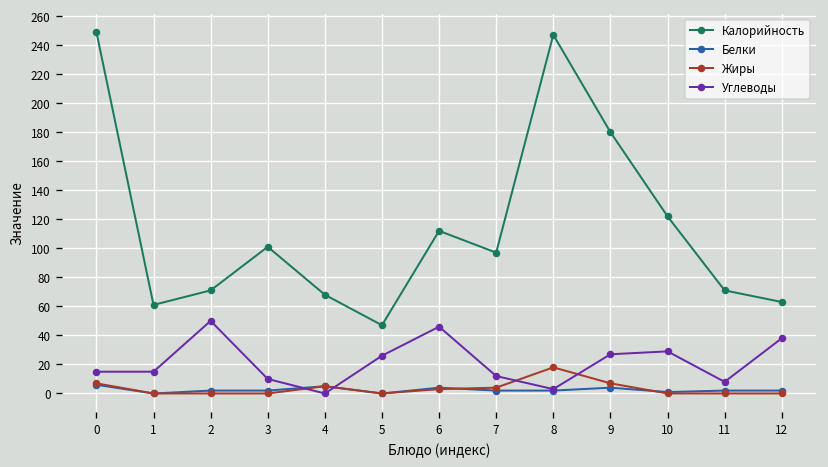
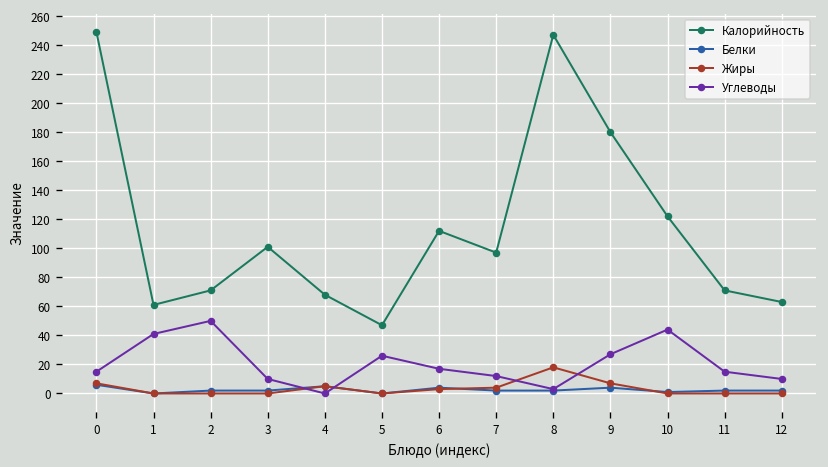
Углеводы, 1: 15 -> 41
Углеводы, 6: 46 -> 17
Углеводы, 10: 29 -> 44
Углеводы, 11: 8 -> 15
Углеводы, 12: 38 -> 10
